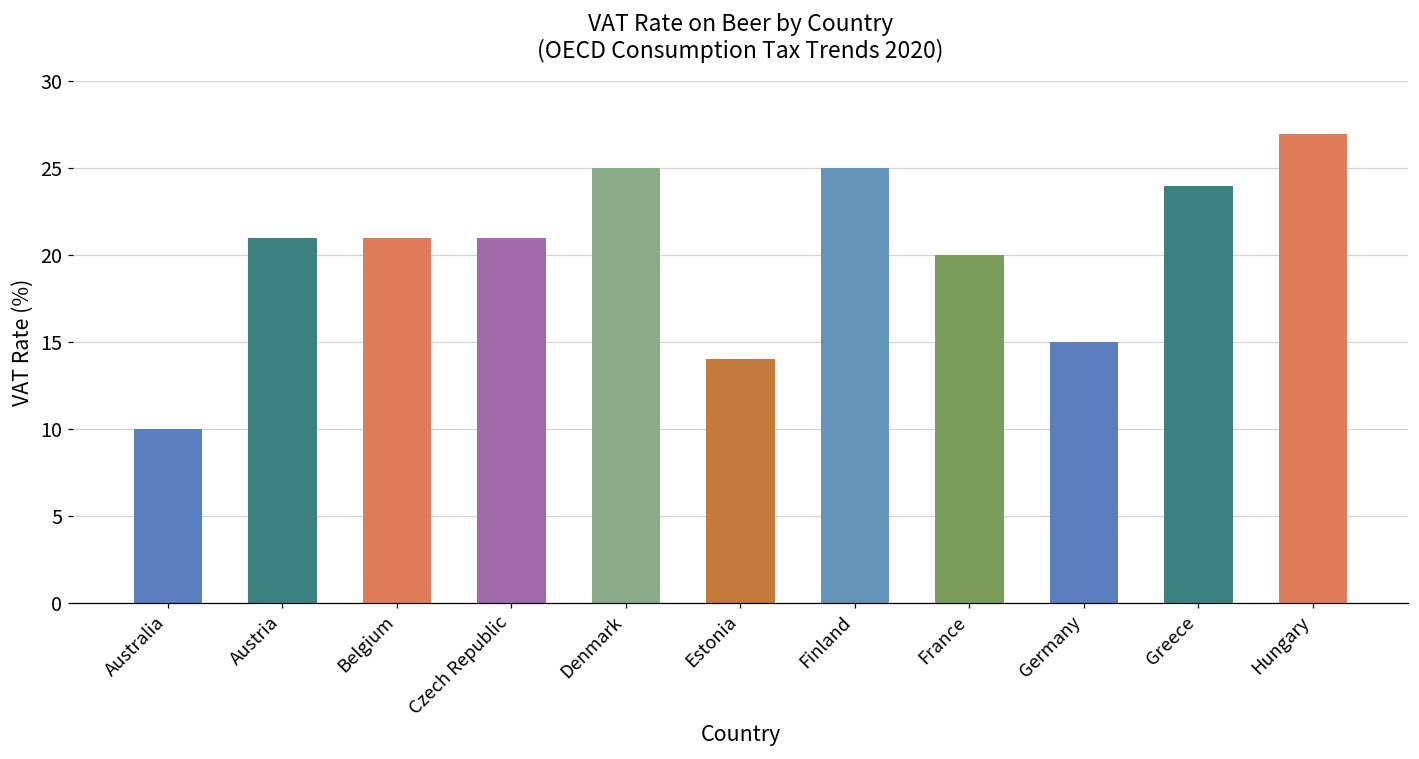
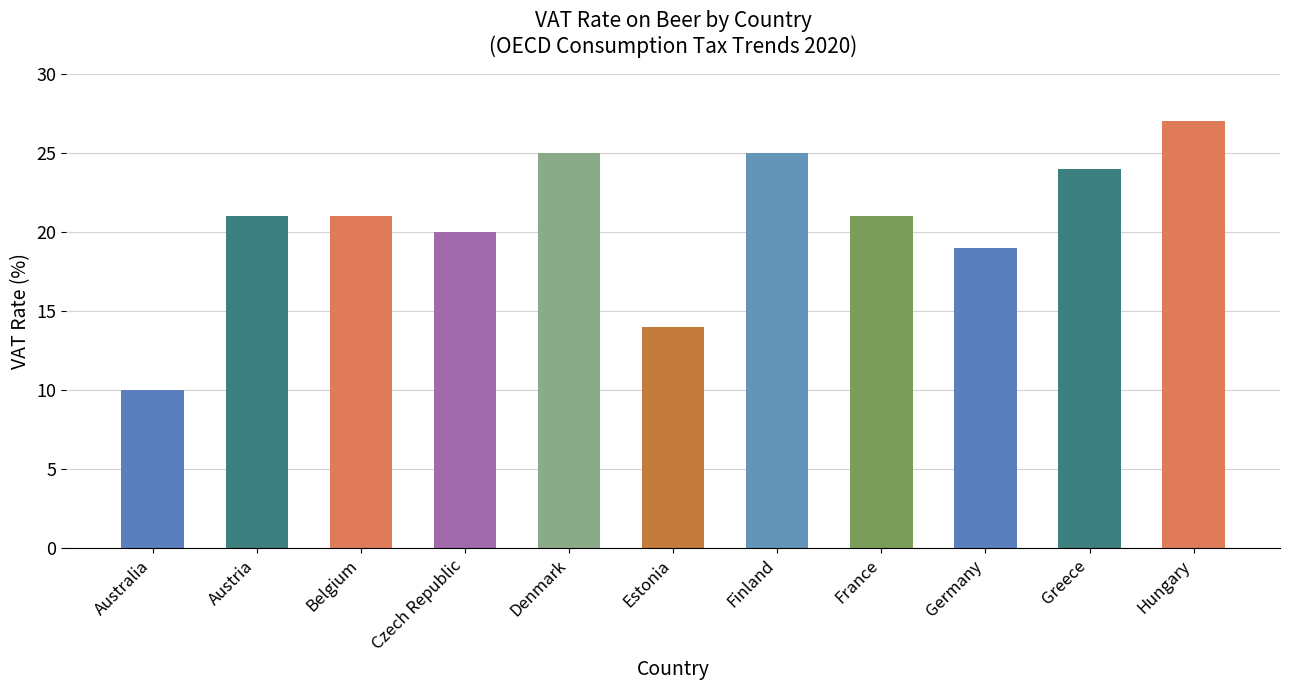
Czech Republic: 21 -> 20
France: 20 -> 21
Germany: 15 -> 19
